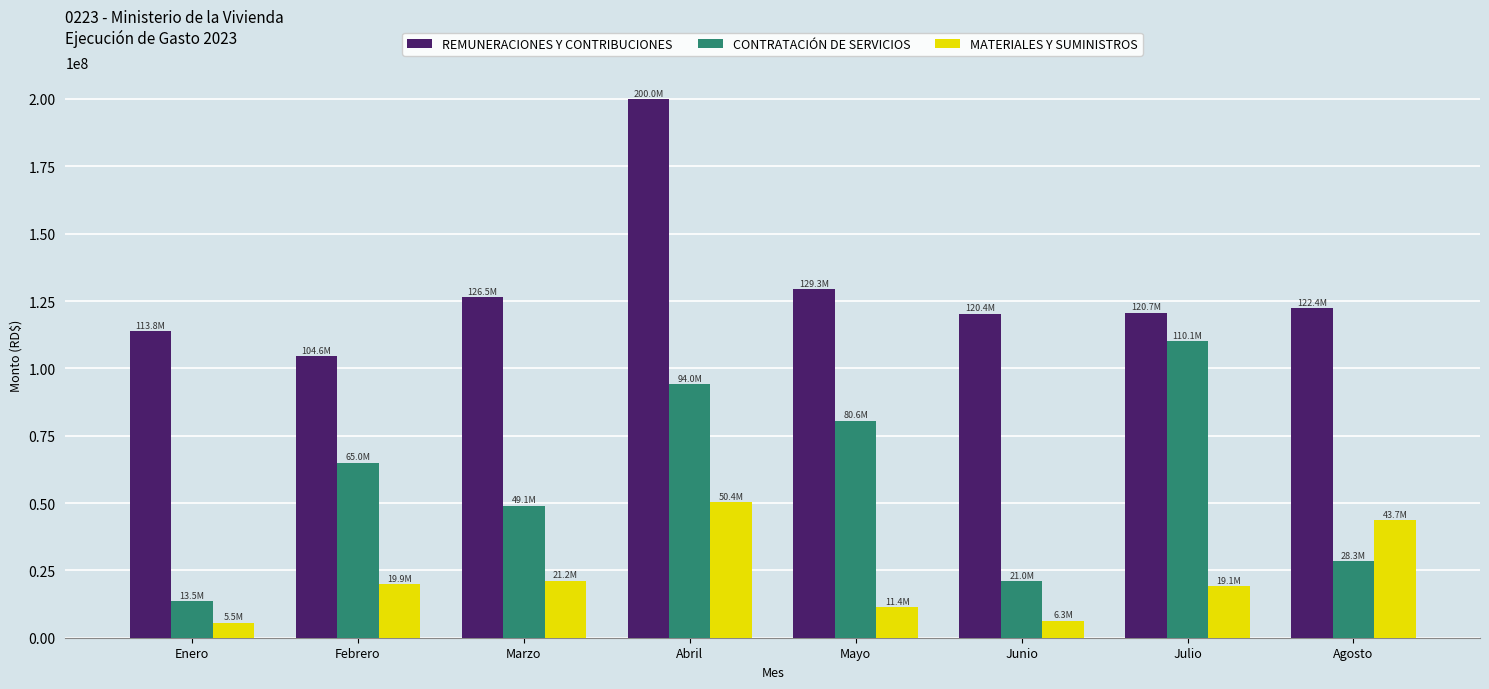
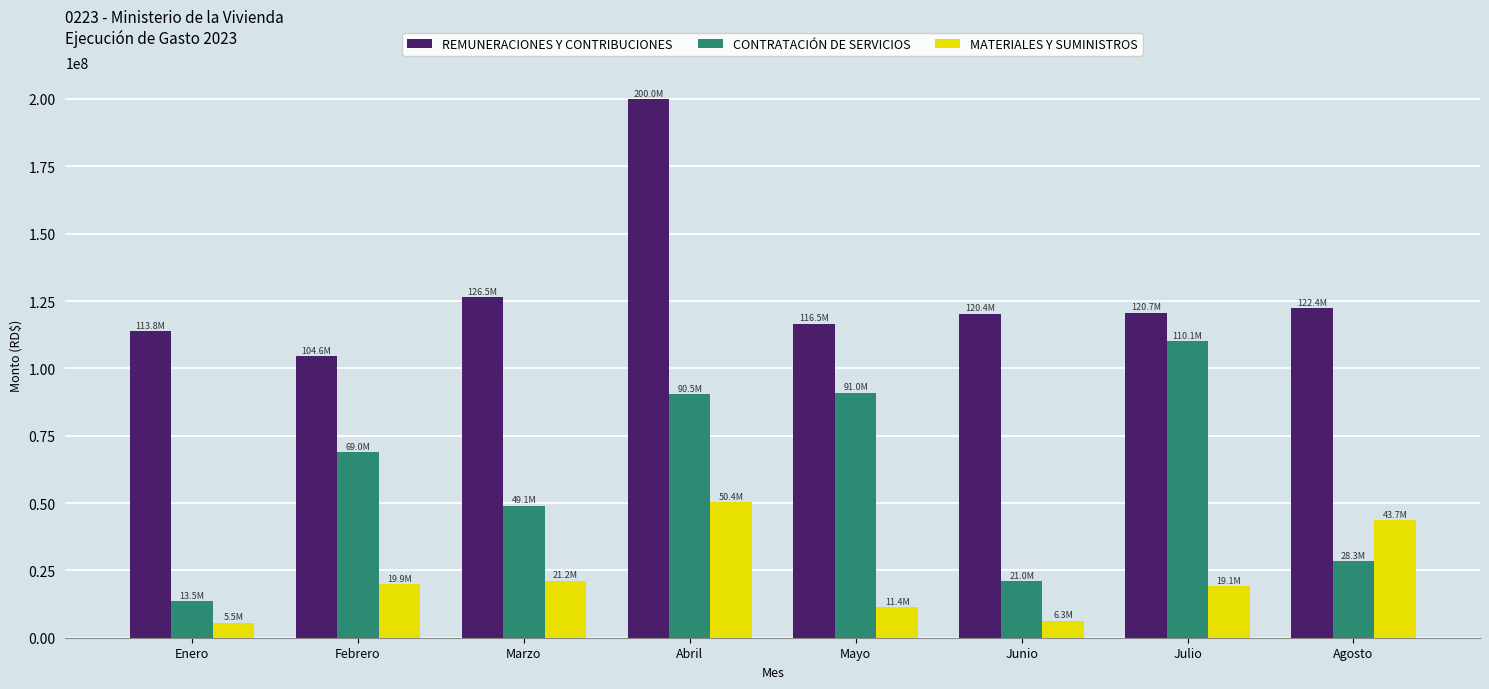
CONTRATACIÓN DE SERVICIOS, Febrero: 65.0M -> 69.0M
CONTRATACIÓN DE SERVICIOS, Abril: 94.0M -> 90.5M
REMUNERACIONES Y CONTRIBUCIONES, Mayo: 129.3M -> 116.5M
CONTRATACIÓN DE SERVICIOS, Mayo: 80.6M -> 91.0M
